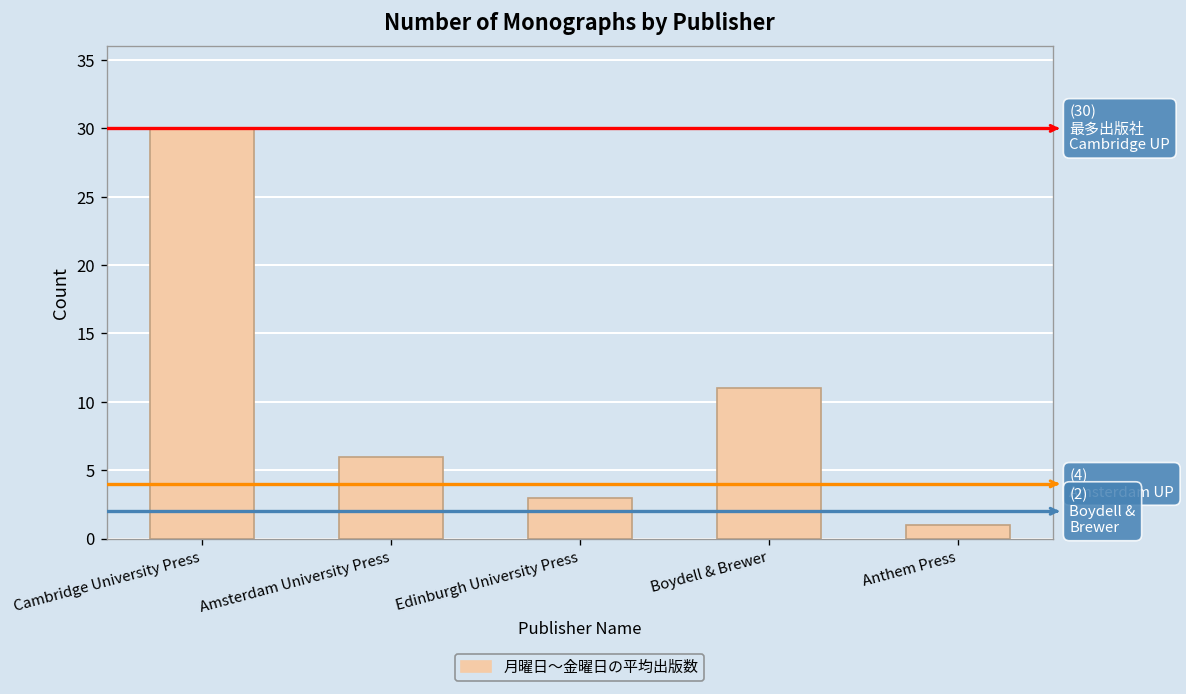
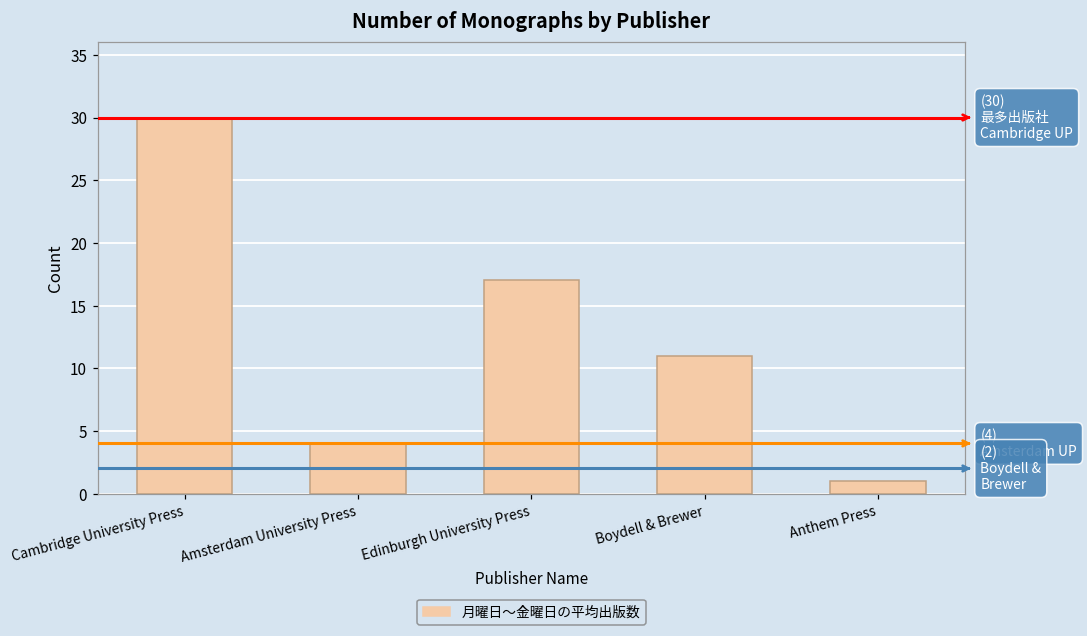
Amsterdam University Press: 6 -> 4
Edinburgh University Press: 3 -> 17
